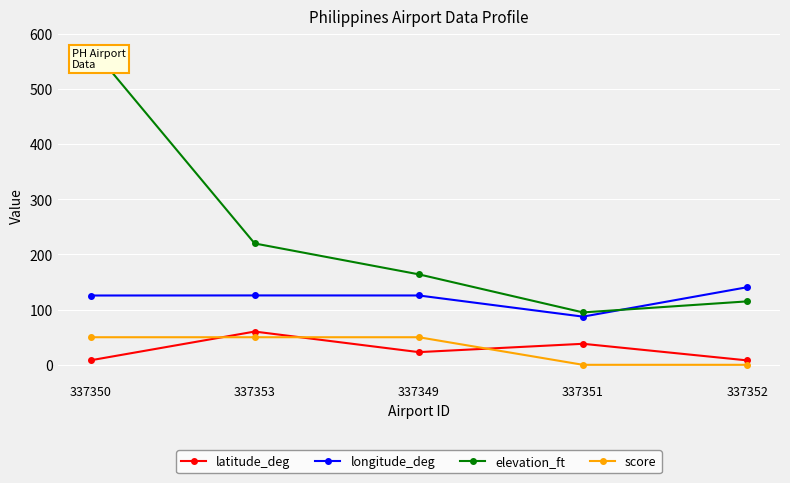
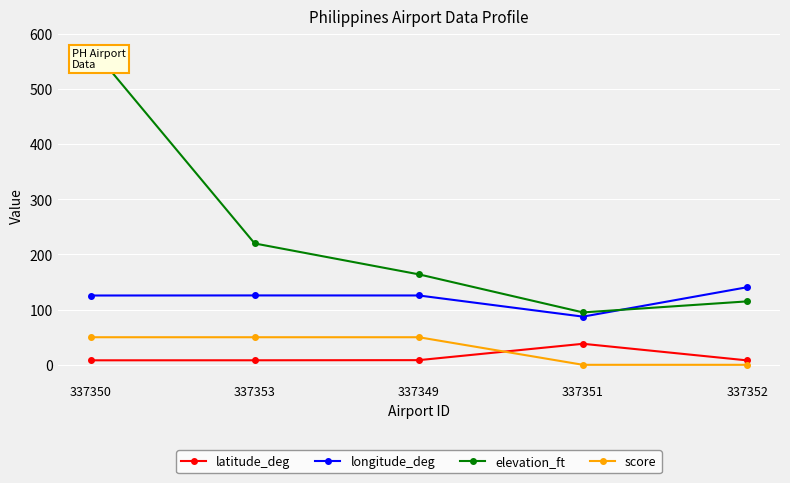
latitude_deg, 337353: 60 -> 10
latitude_deg, 337349: 20 -> 10
